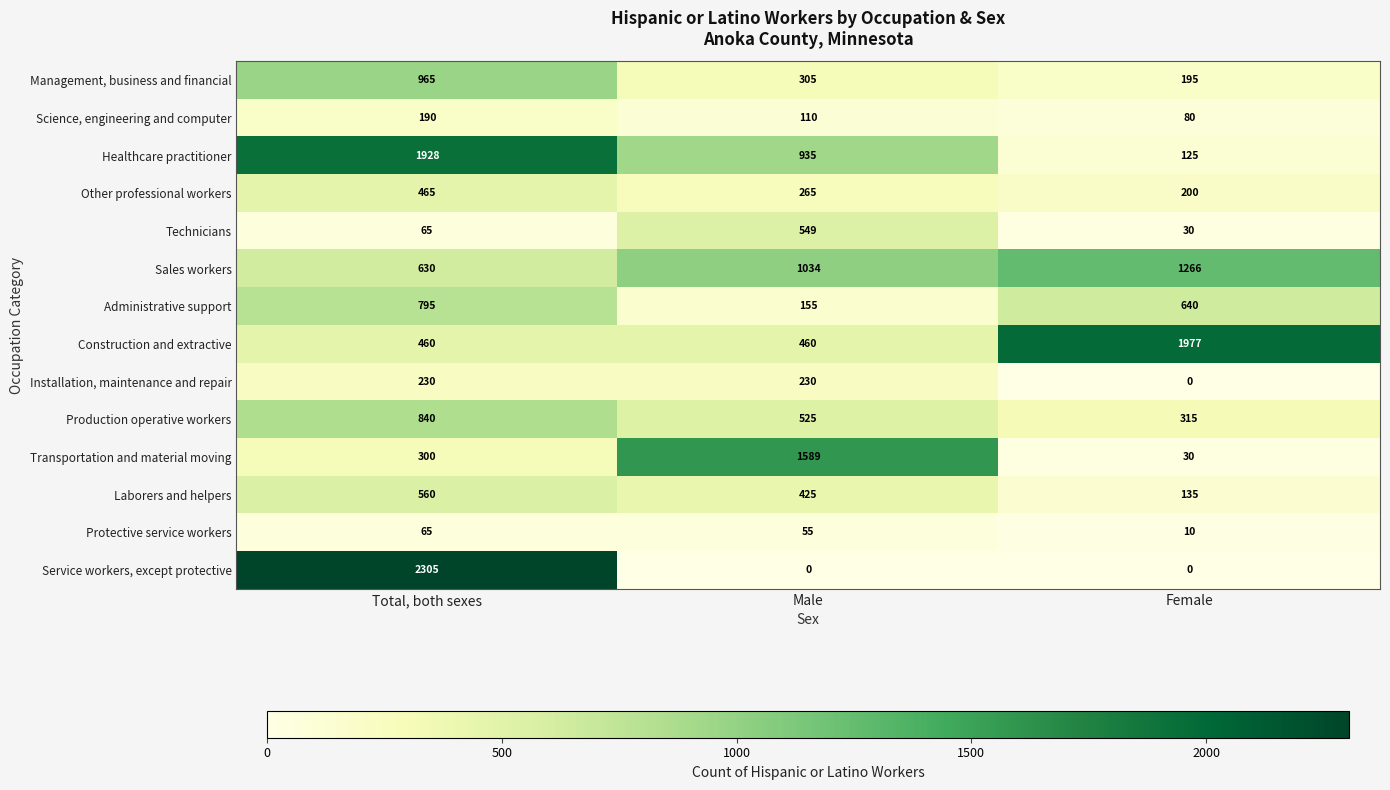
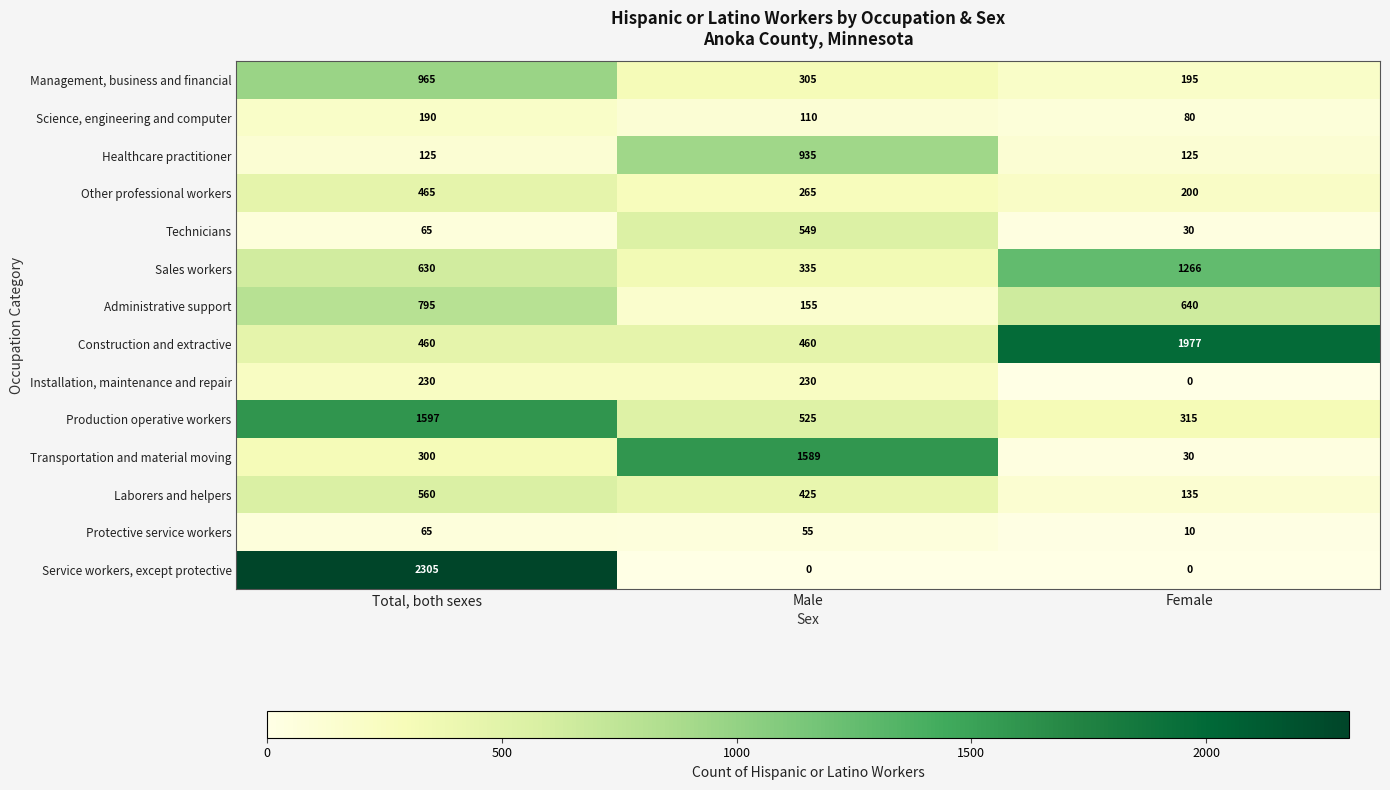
Healthcare practitioner, Total, both sexes: 1928 -> 125
Sales workers, Male: 1034 -> 335
Production operative workers, Total, both sexes: 840 -> 1597
